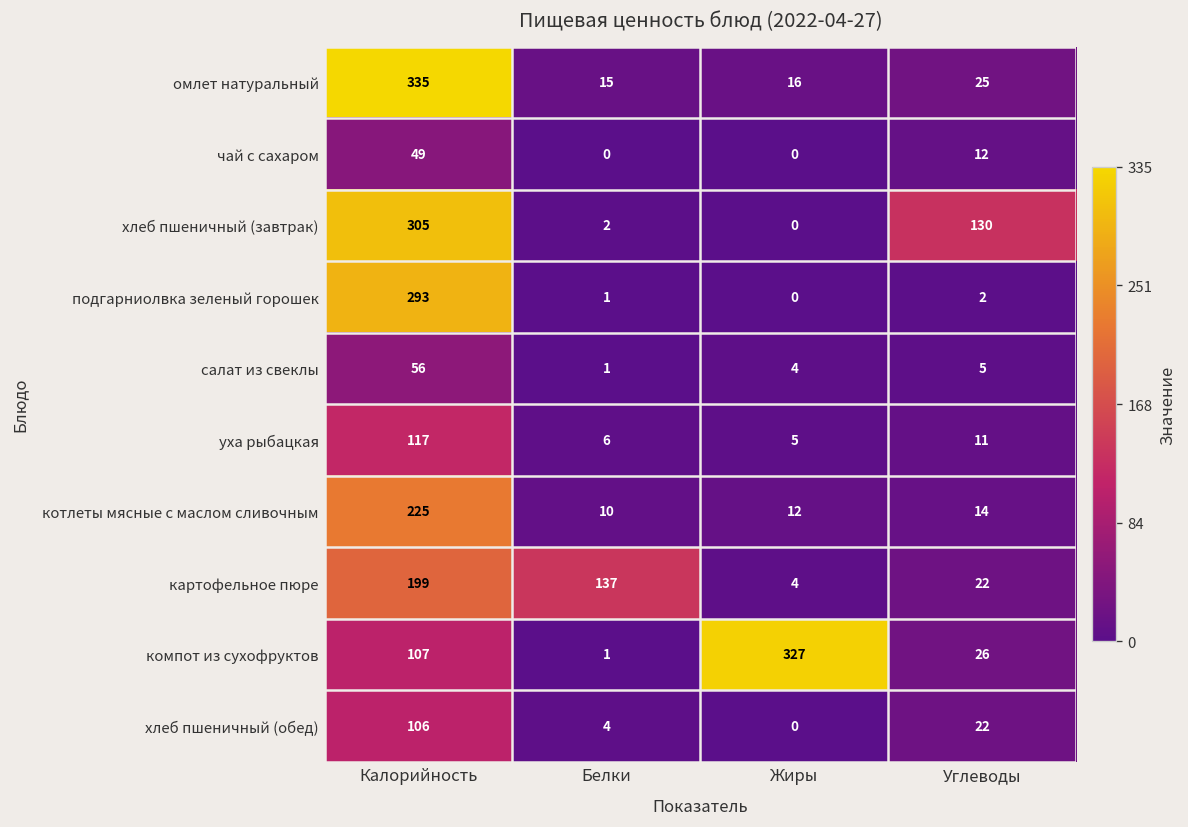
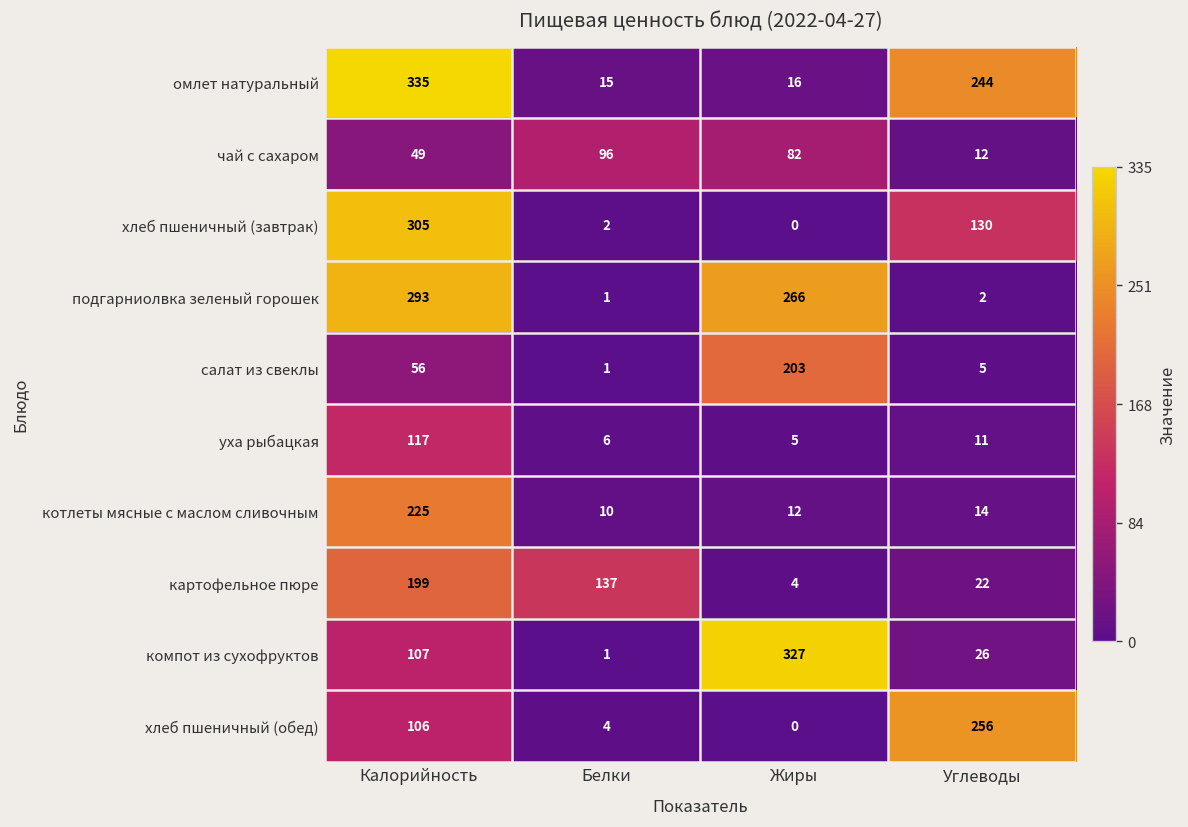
омлет натуральный, Углеводы: 25 -> 244
чай с сахаром, Белки: 0 -> 96
чай с сахаром, Жиры: 0 -> 82
подгарниолвка зеленый горошек, Жиры: 0 -> 266
салат из свеклы, Жиры: 4 -> 203
хлеб пшеничный (обед), Углеводы: 22 -> 256
